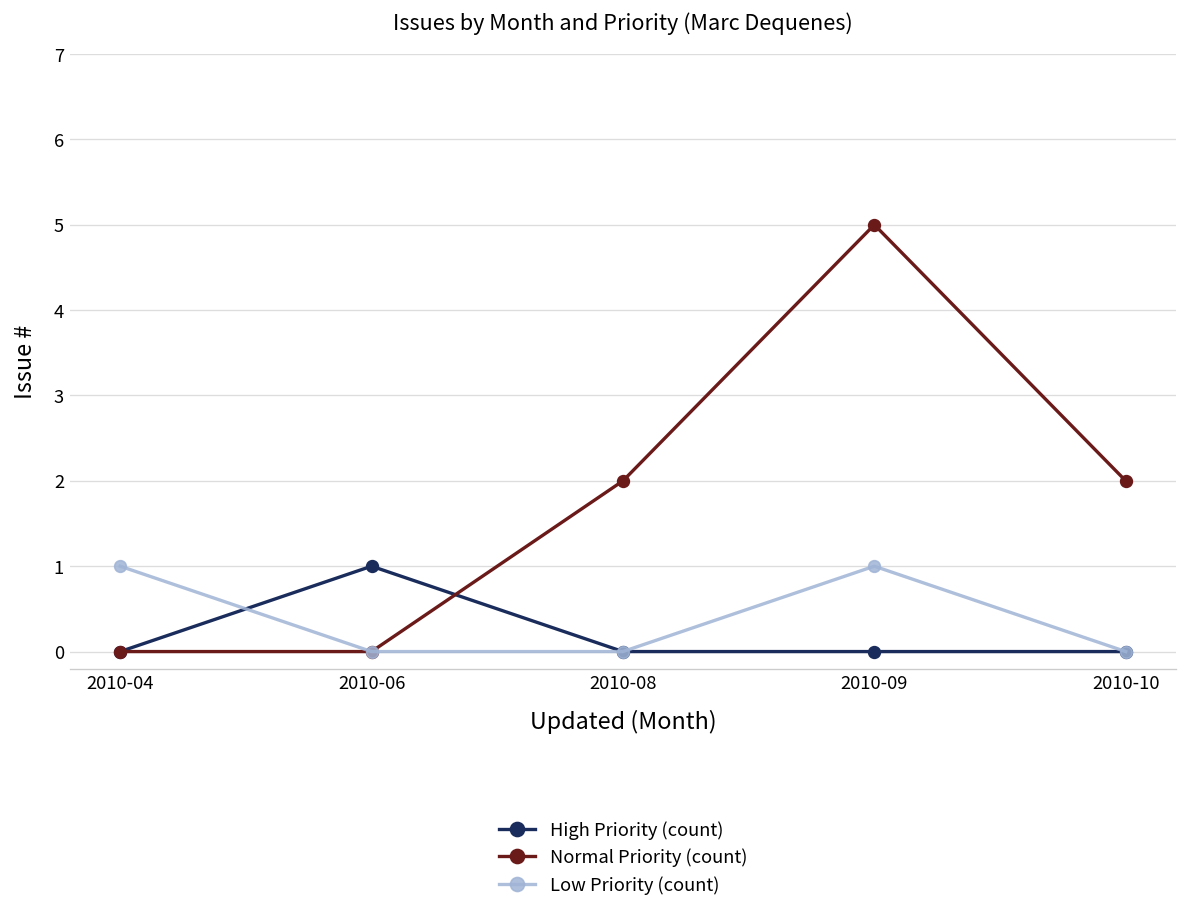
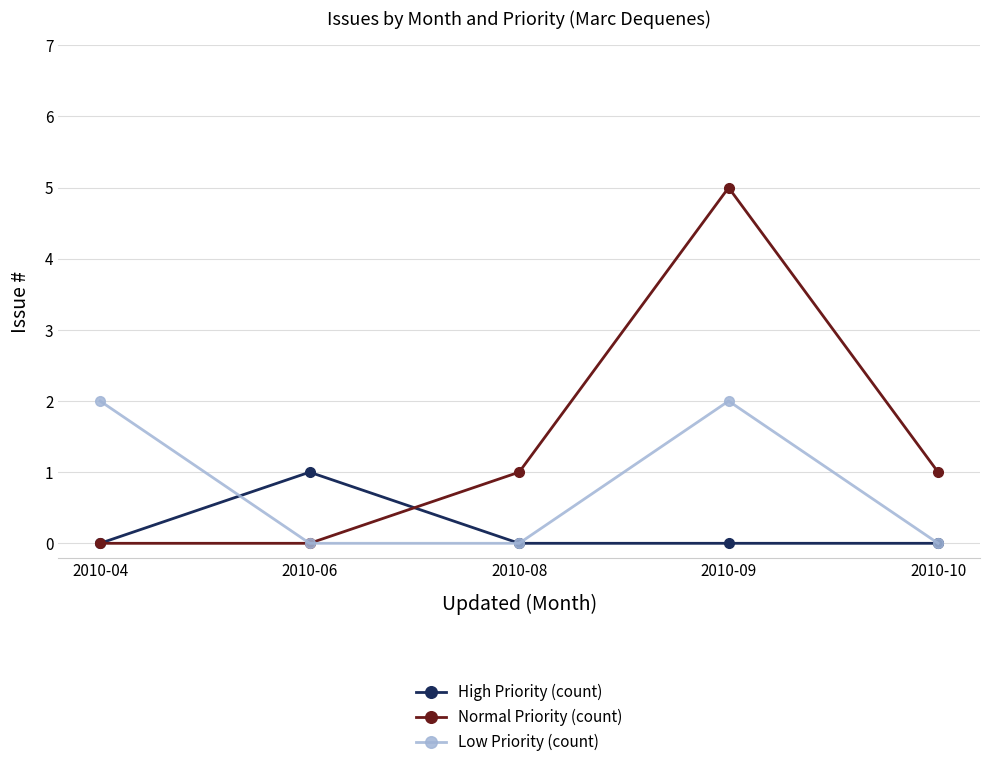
Low Priority (count), 2010-04: 1 -> 2
Normal Priority (count), 2010-08: 2 -> 1
Low Priority (count), 2010-09: 1 -> 2
Normal Priority (count), 2010-10: 2 -> 1
